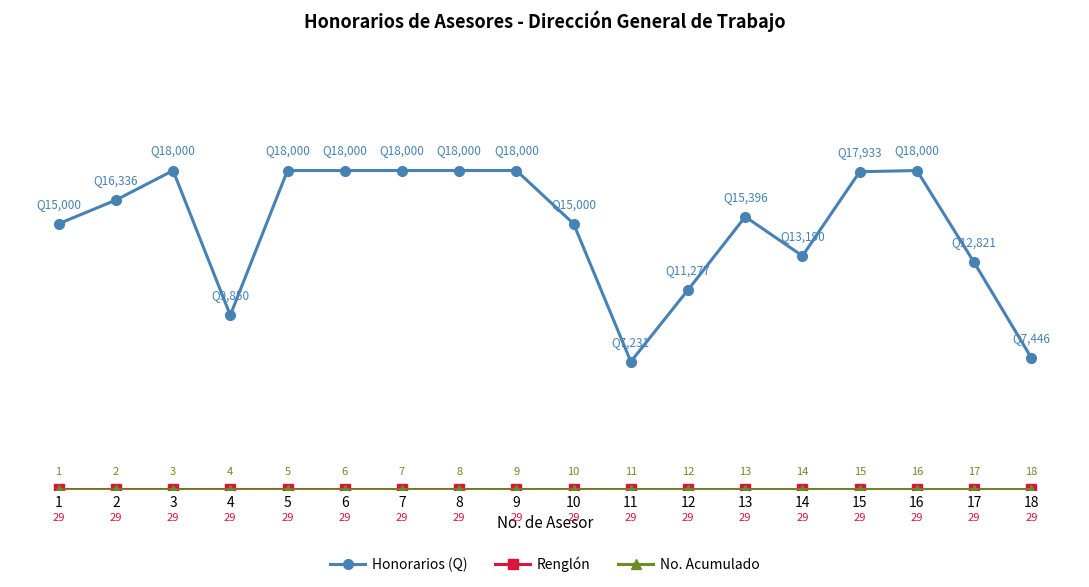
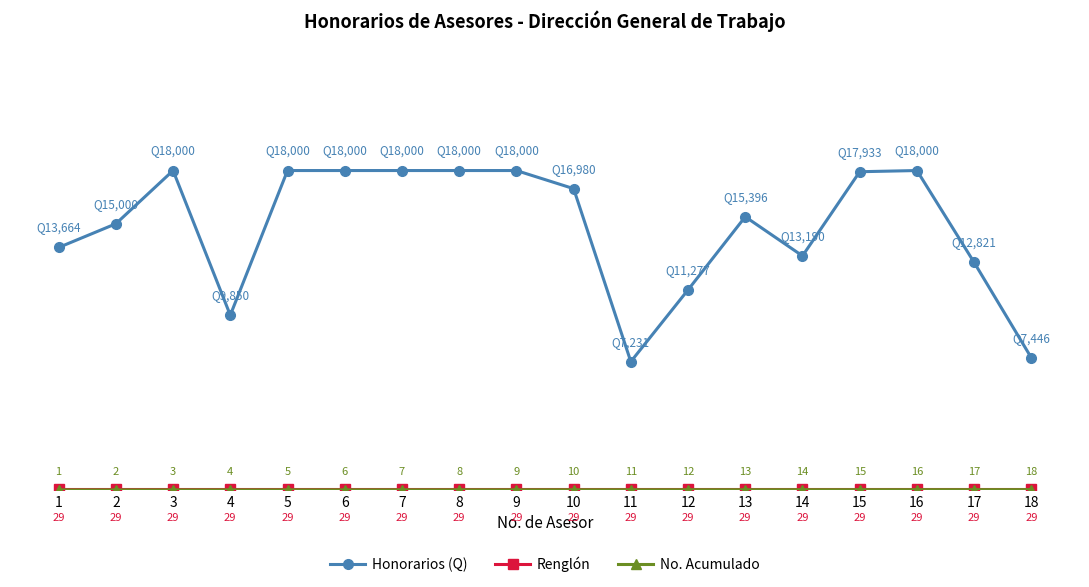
Honorarios (Q), 1: 15,000 -> 13,664
Honorarios (Q), 2: 16,336 -> 15,000
Honorarios (Q), 10: 15,000 -> 16,980
